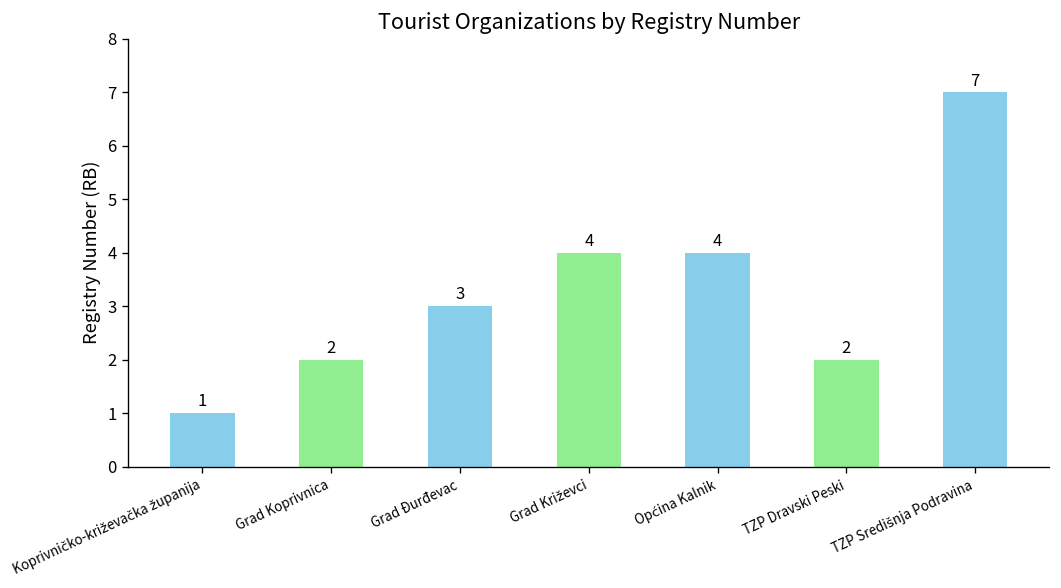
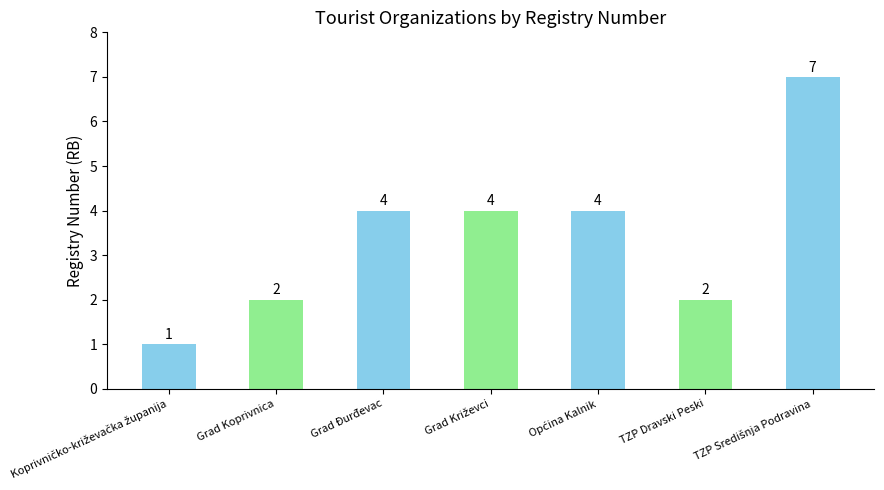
Grad Đurđevac: 3 -> 4
